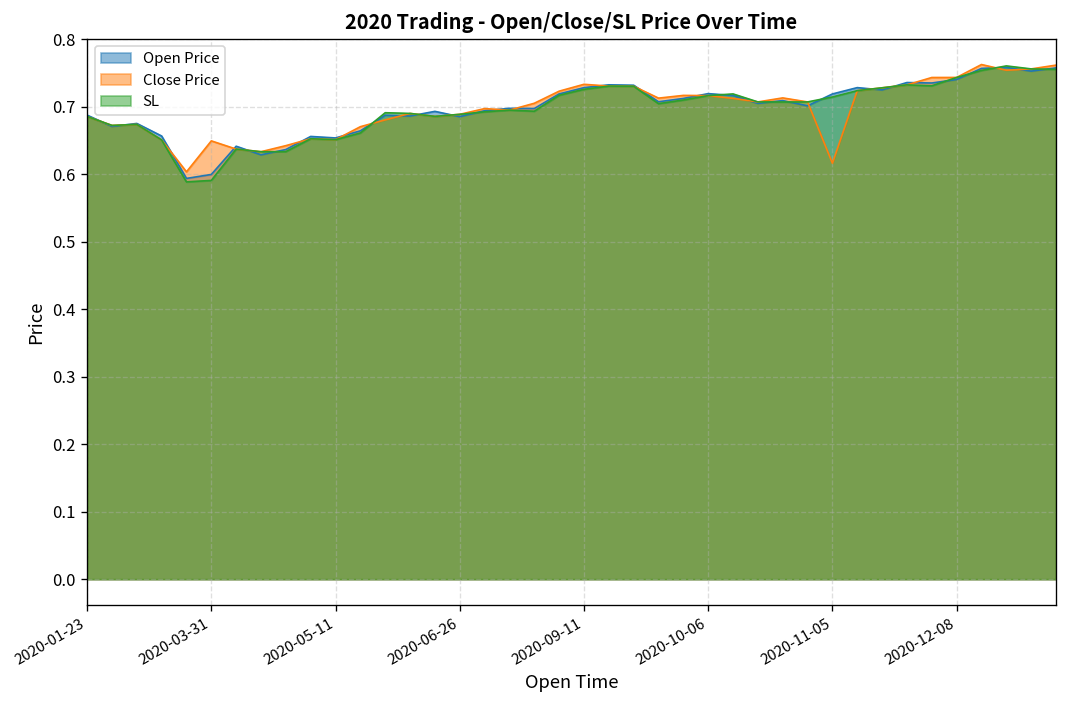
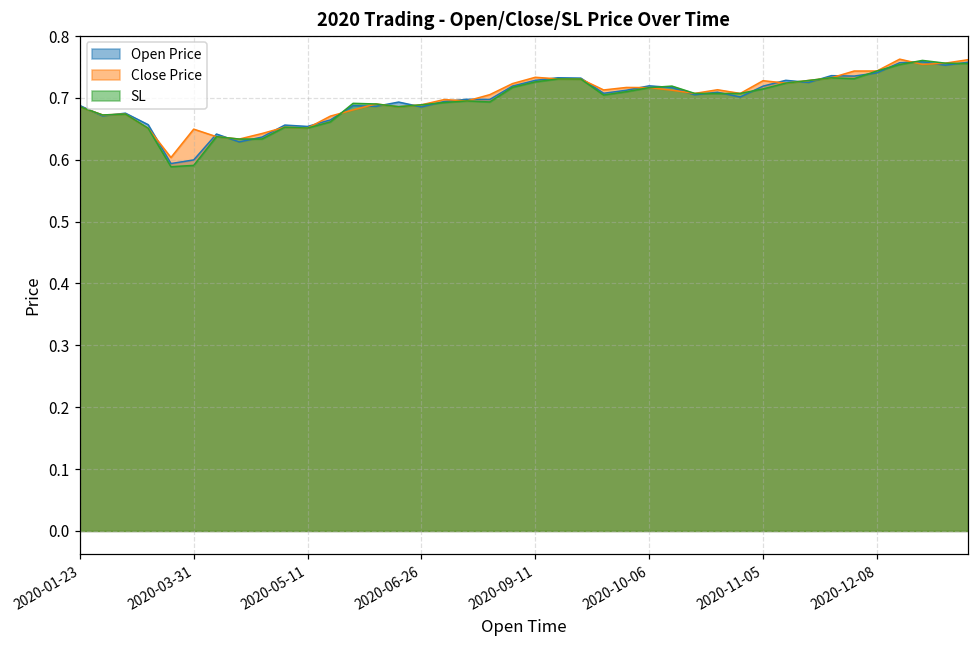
Close Price, 2020-11-05: 0.62 -> 0.73
